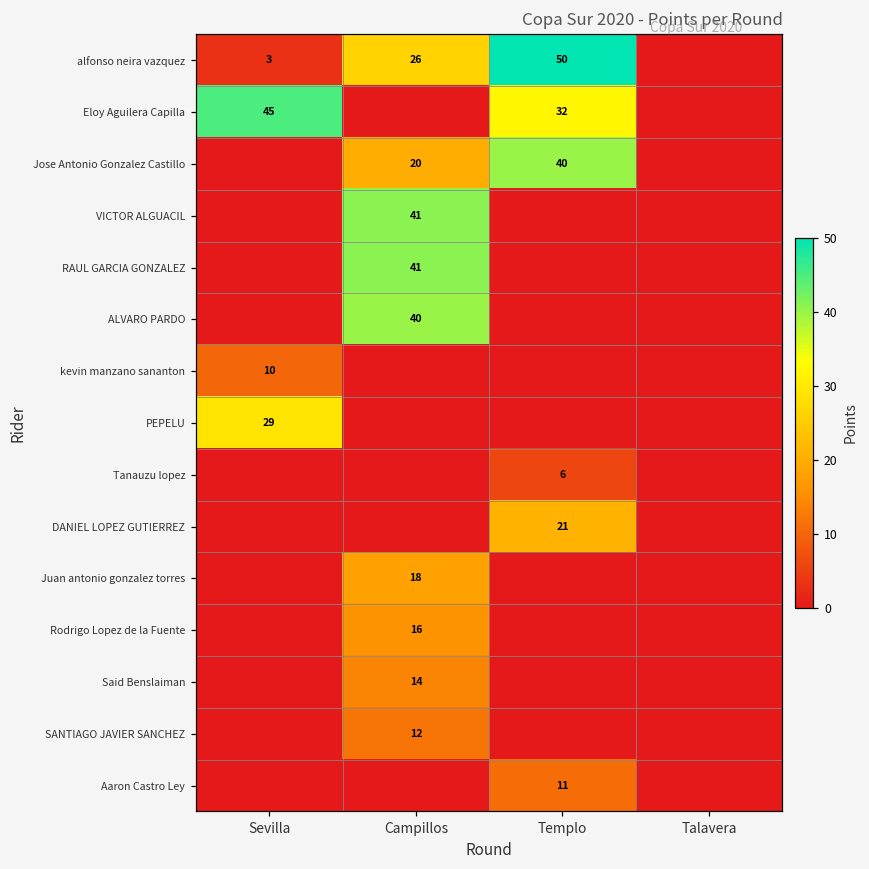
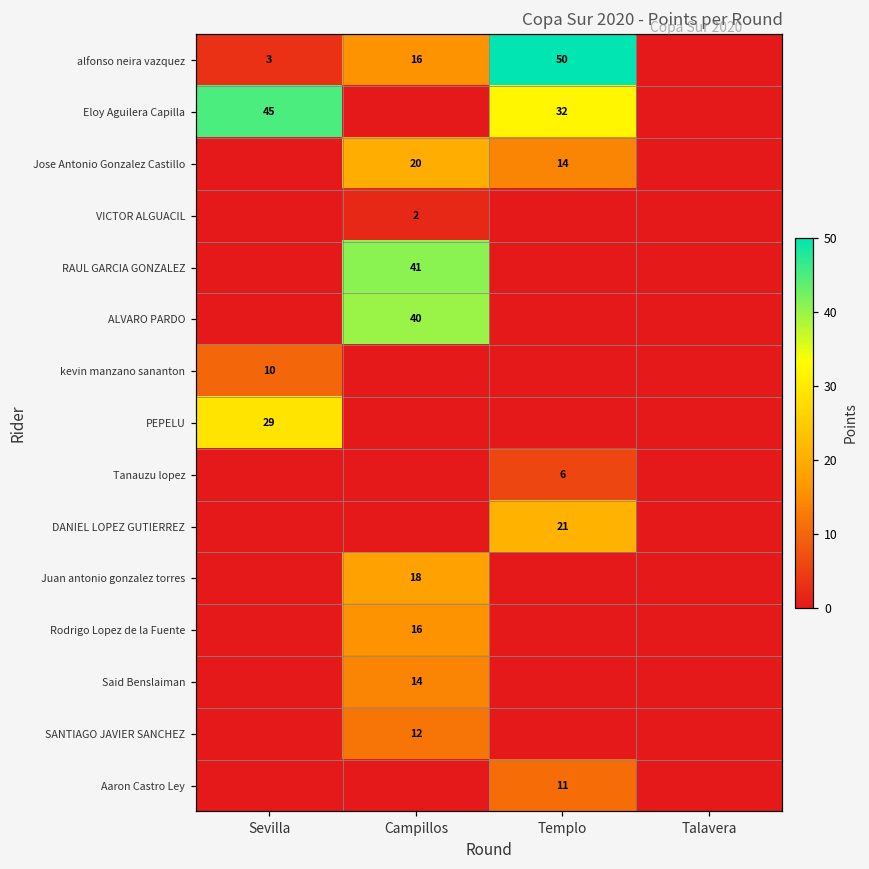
alfonso neira vazquez, Campillos: 26 -> 16
Jose Antonio Gonzalez Castillo, Templo: 40 -> 14
VICTOR ALGUACIL, Campillos: 41 -> 2
